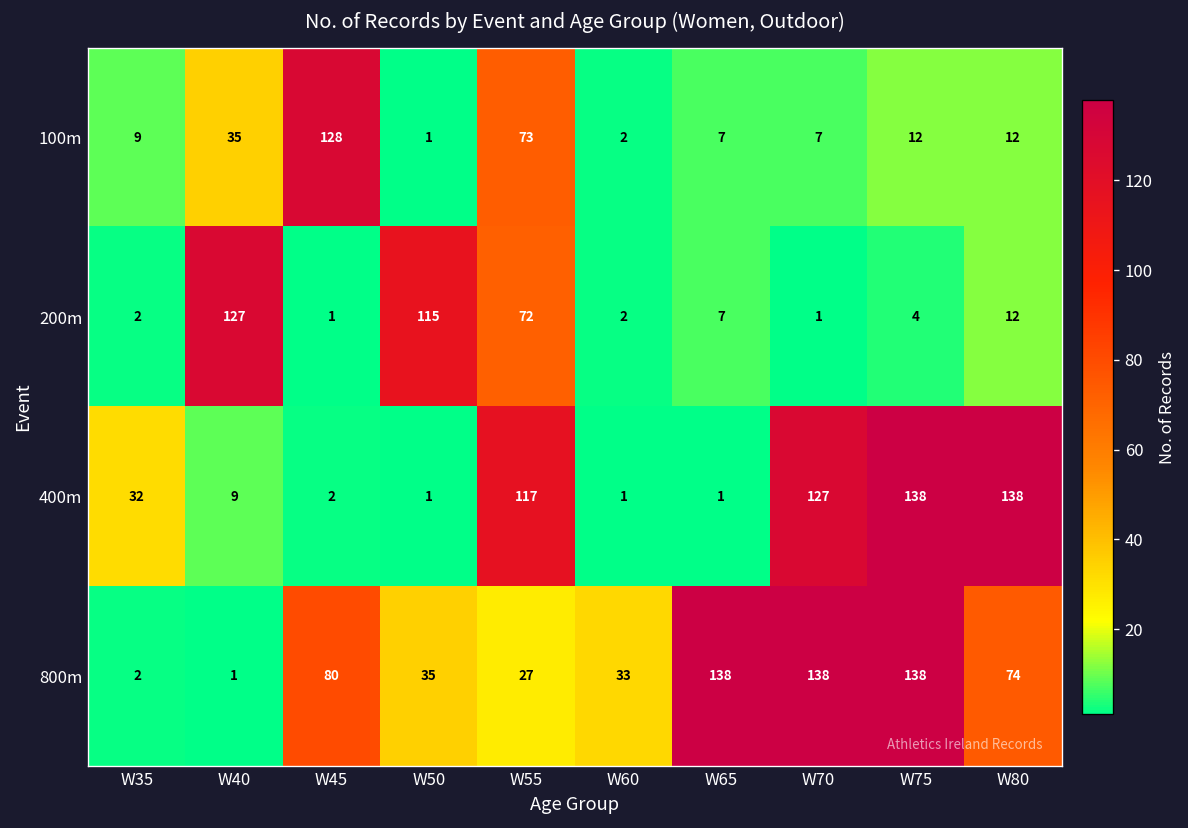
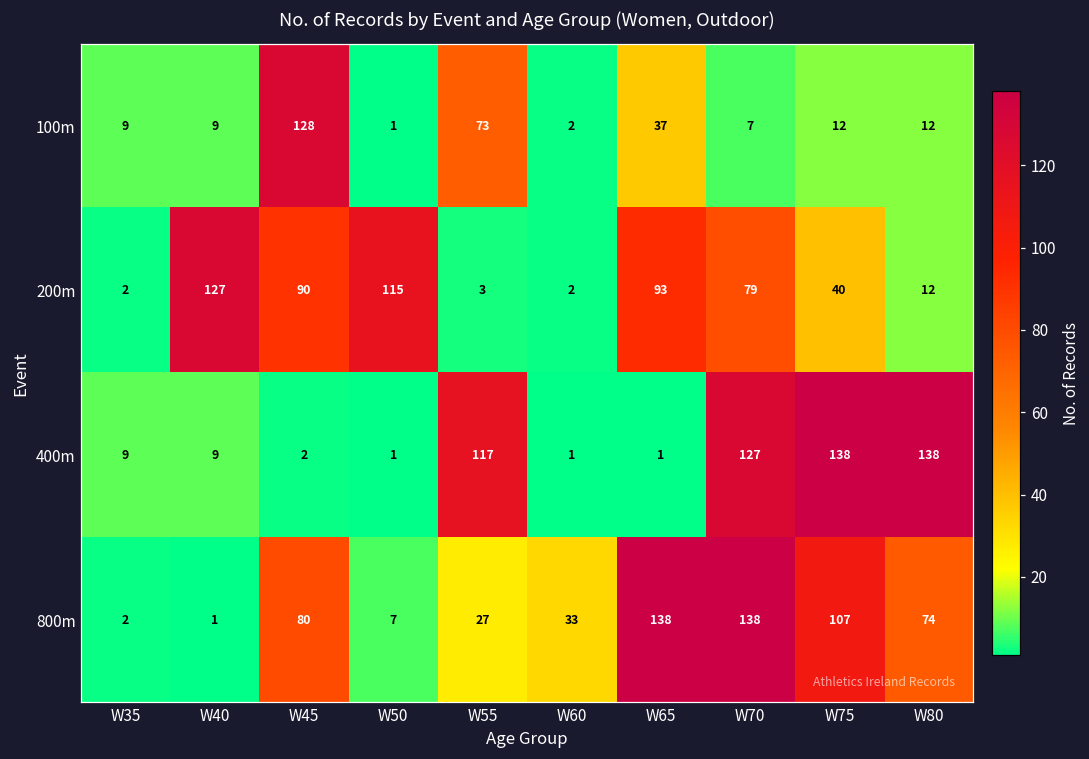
100m, W40: 35 -> 9
100m, W65: 7 -> 37
200m, W45: 1 -> 90
200m, W55: 72 -> 3
200m, W65: 7 -> 93
200m, W70: 1 -> 79
200m, W75: 4 -> 40
400m, W35: 32 -> 9
800m, W50: 35 -> 7
800m, W75: 138 -> 107
